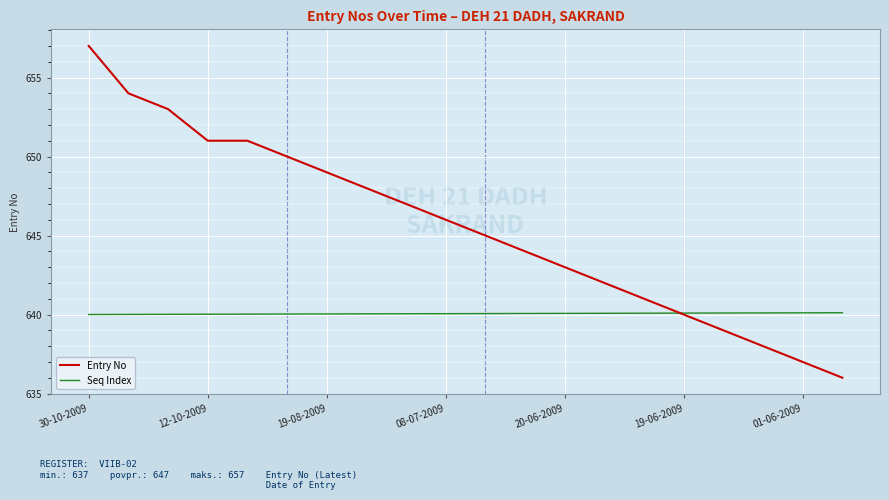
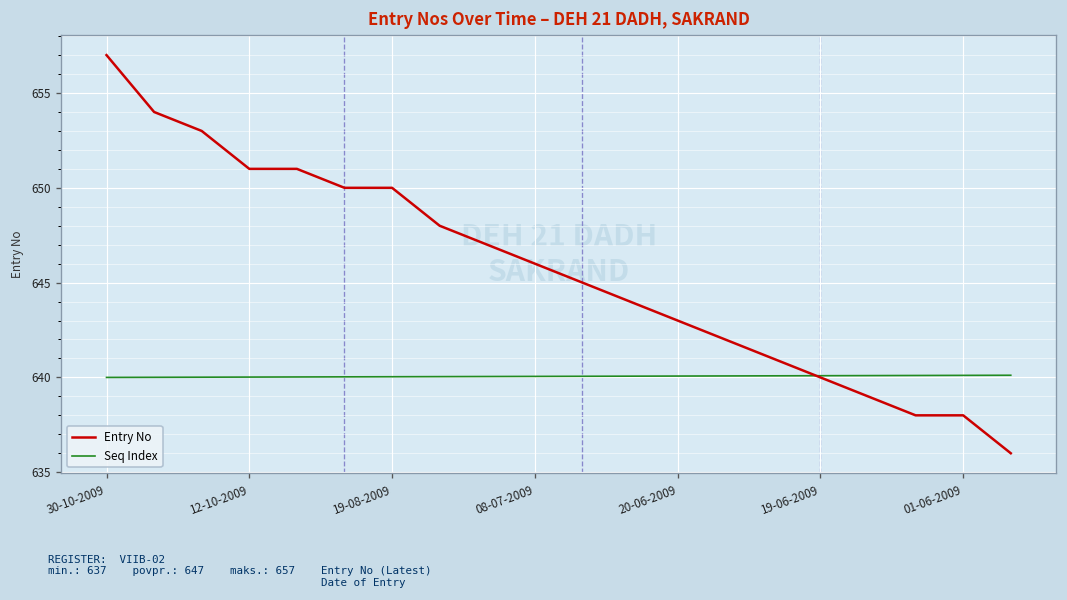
Entry No, 19-08-2009: 649 -> 650
Entry No, 01-06-2009: 637 -> 638
